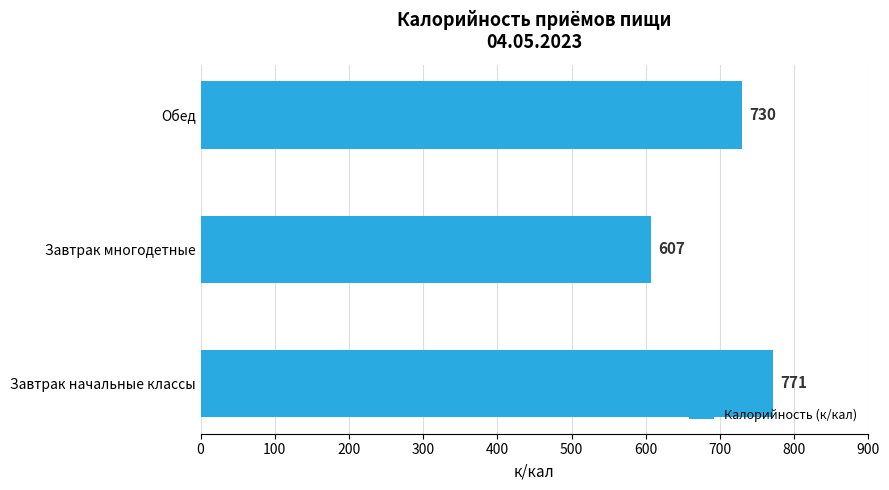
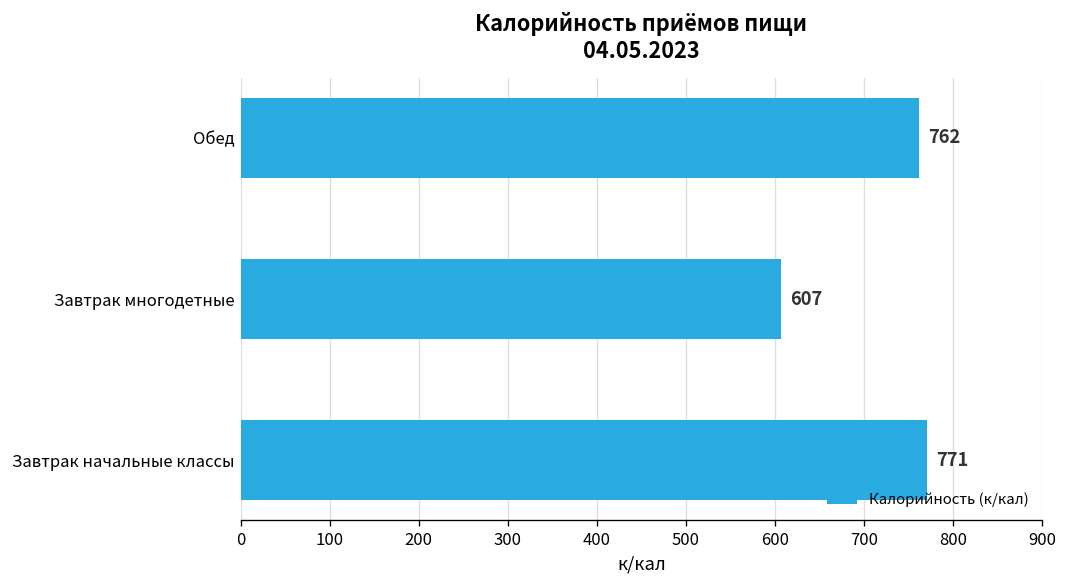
Обед: 730 -> 762
